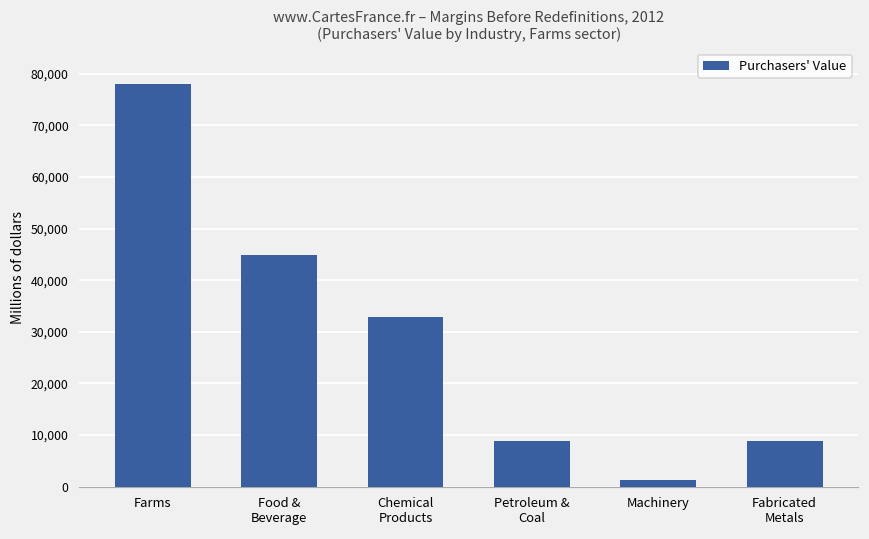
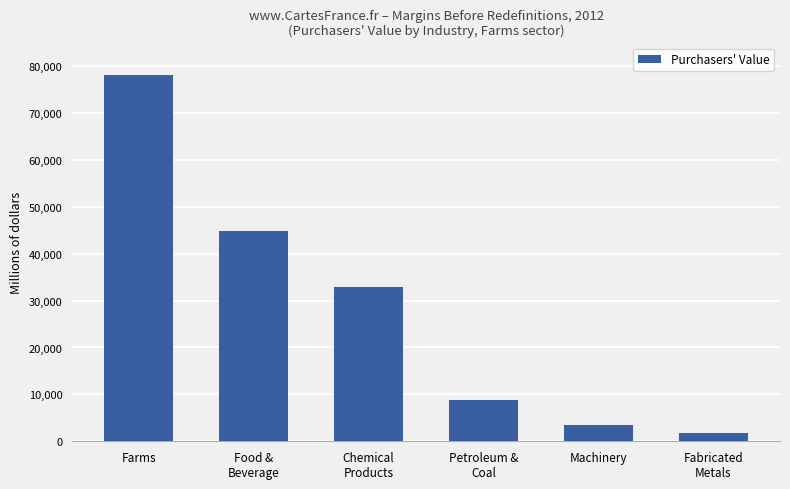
Machinery: 1,000 -> 3,000
Fabricated Metals: 9,000 -> 2,000
